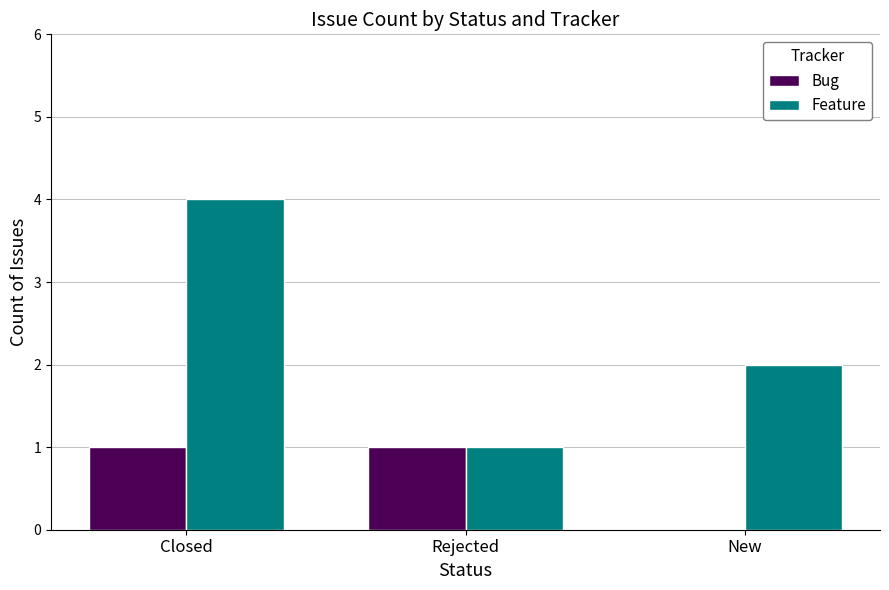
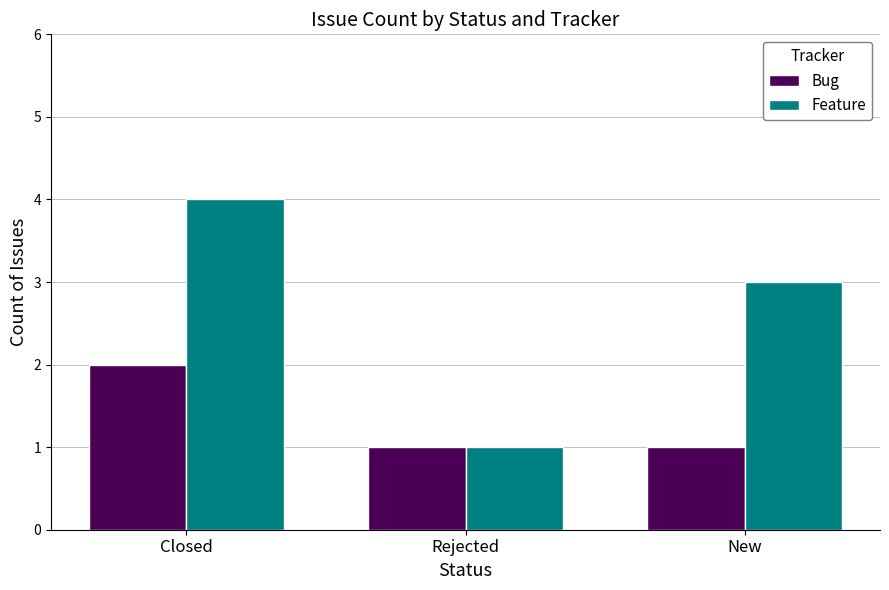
Bug, Closed: 1 -> 2
Bug, New: 0 -> 1
Feature, New: 2 -> 3
